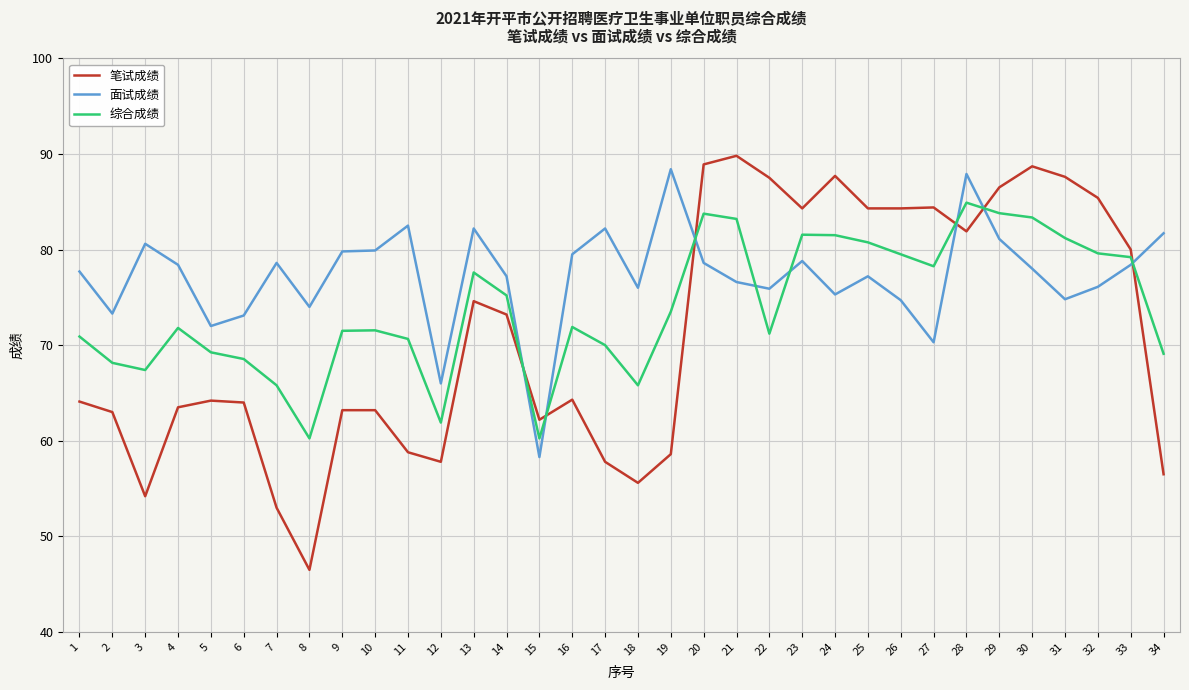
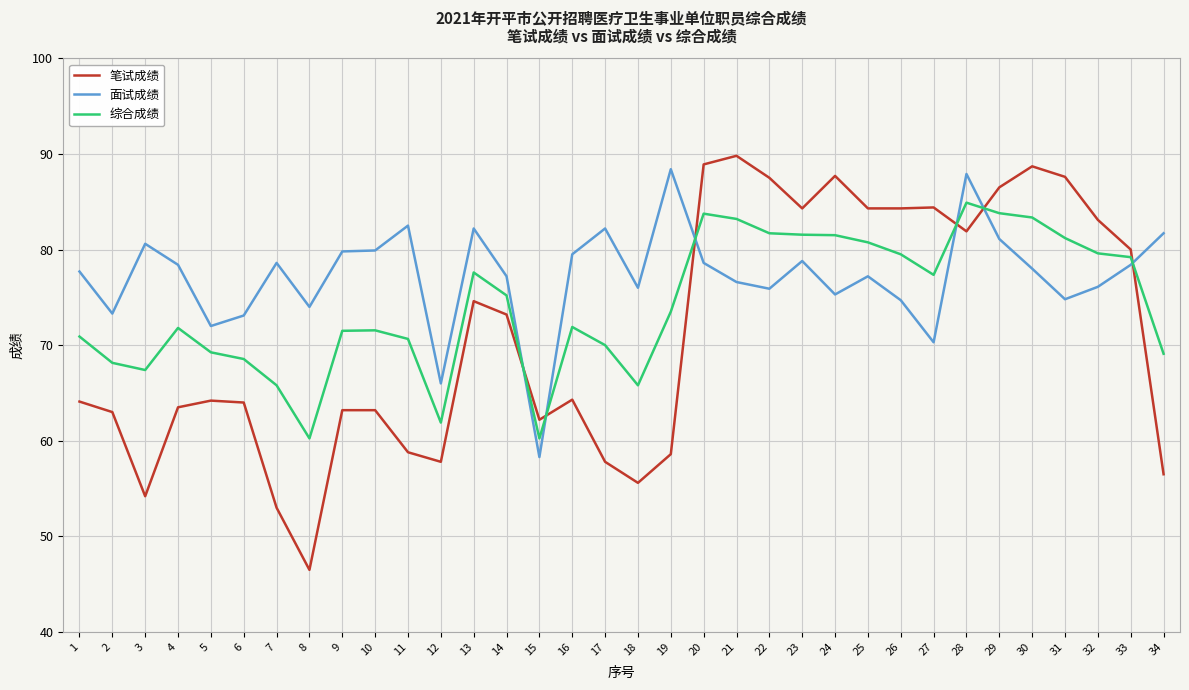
综合成绩, 22: 71 -> 82
综合成绩, 27: 78 -> 77
笔试成绩, 32: 85 -> 83
